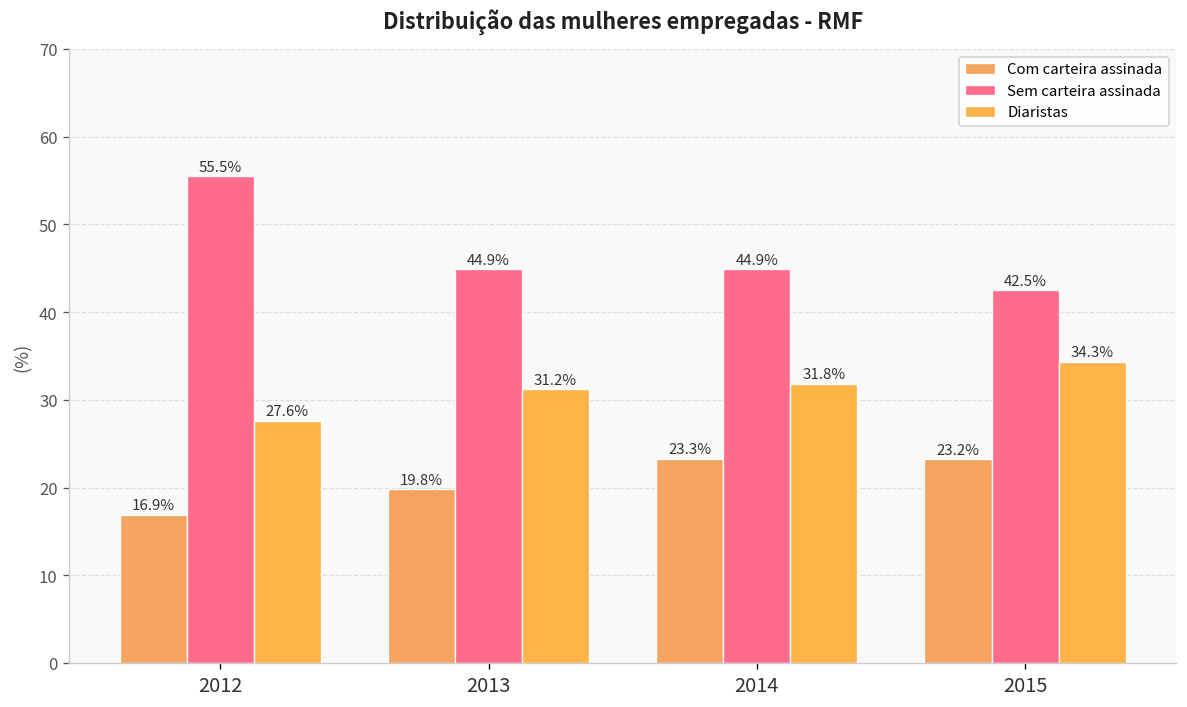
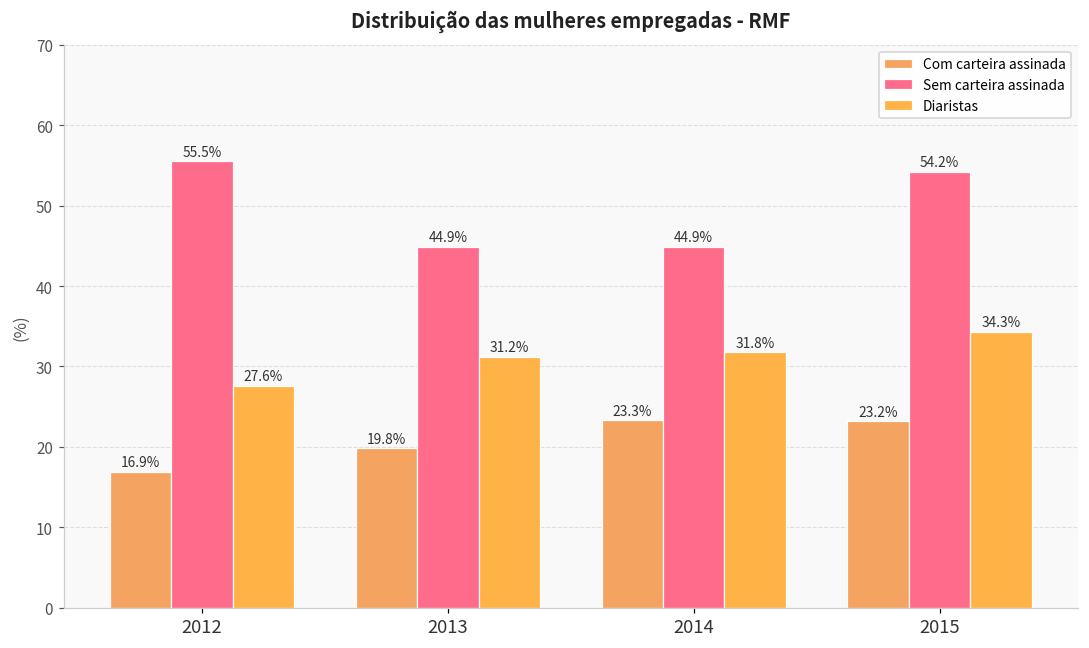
Sem carteira assinada, 2015: 42.5% -> 54.2%
